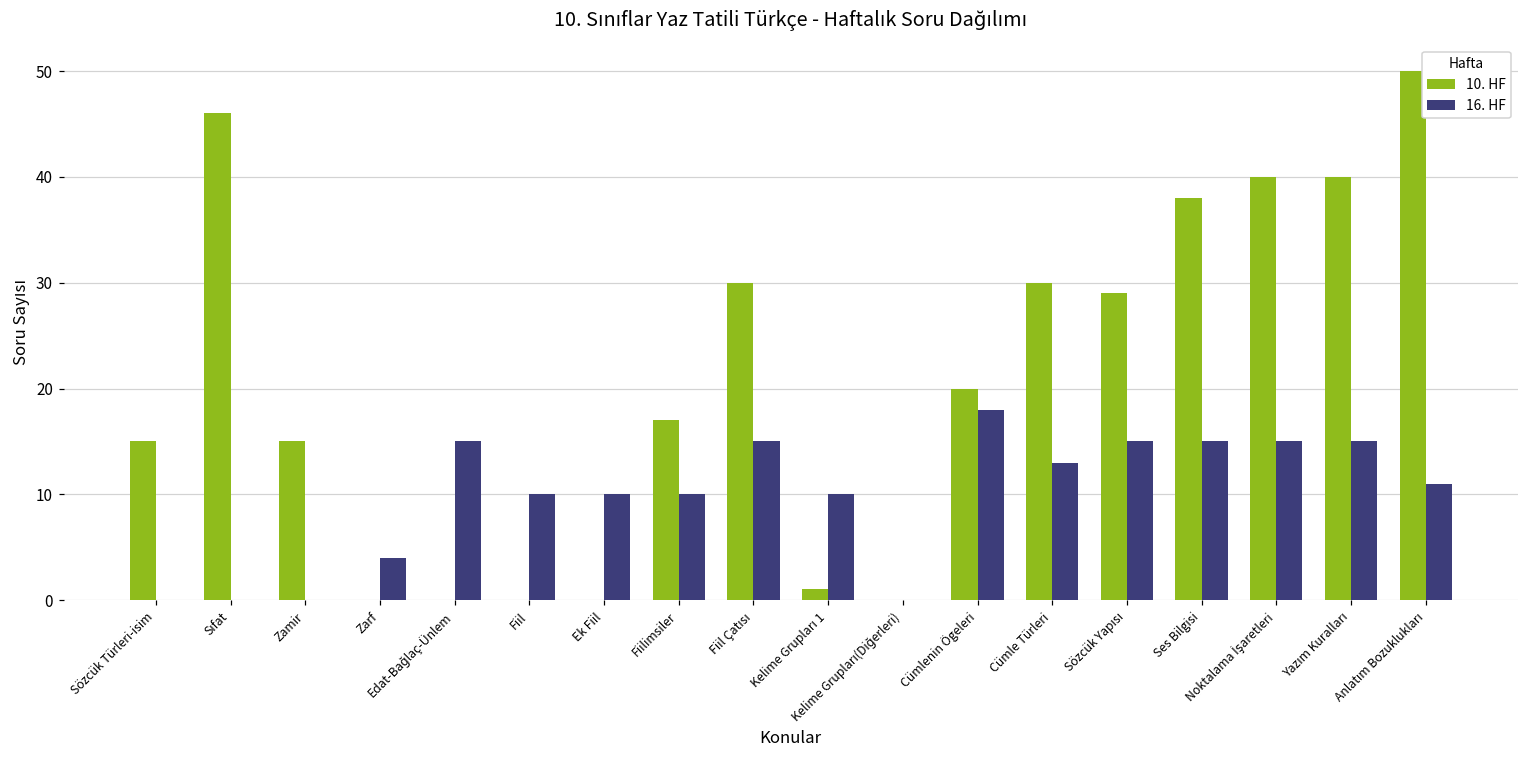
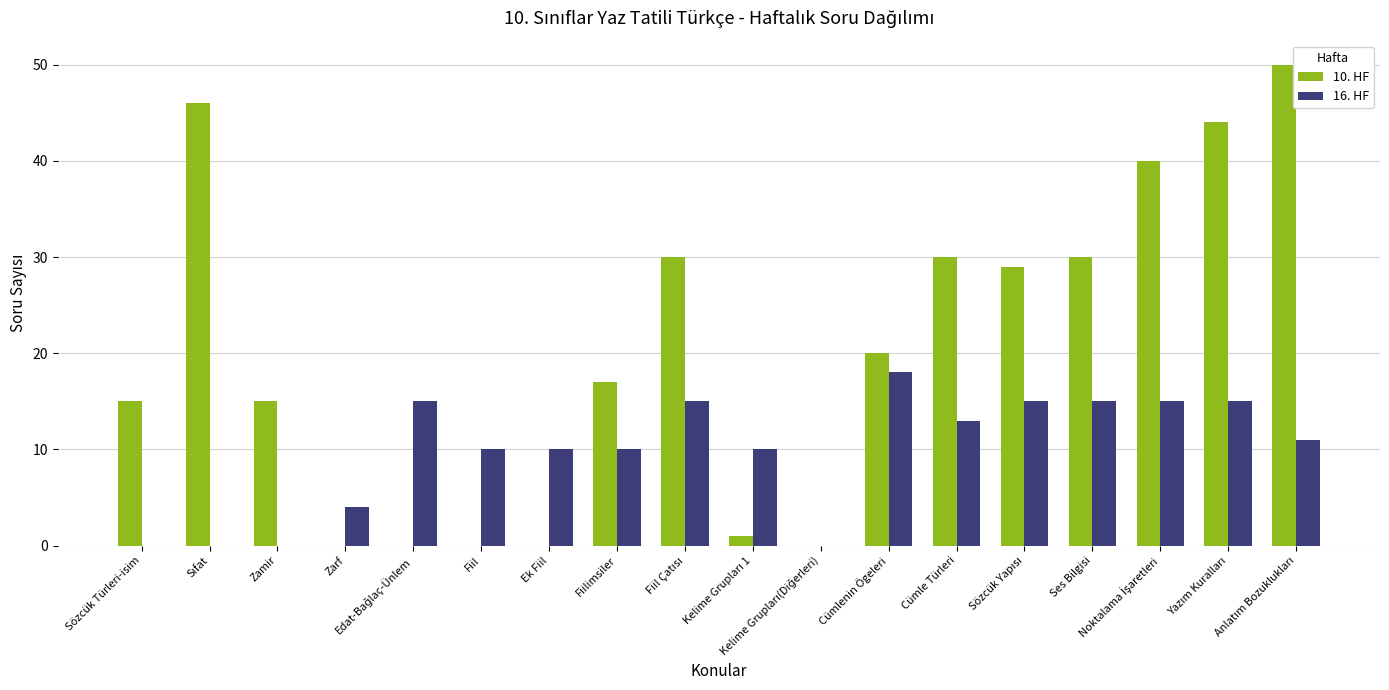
10. HF, Ses Bilgisi: 38 -> 30
10. HF, Yazım Kuralları: 40 -> 44
